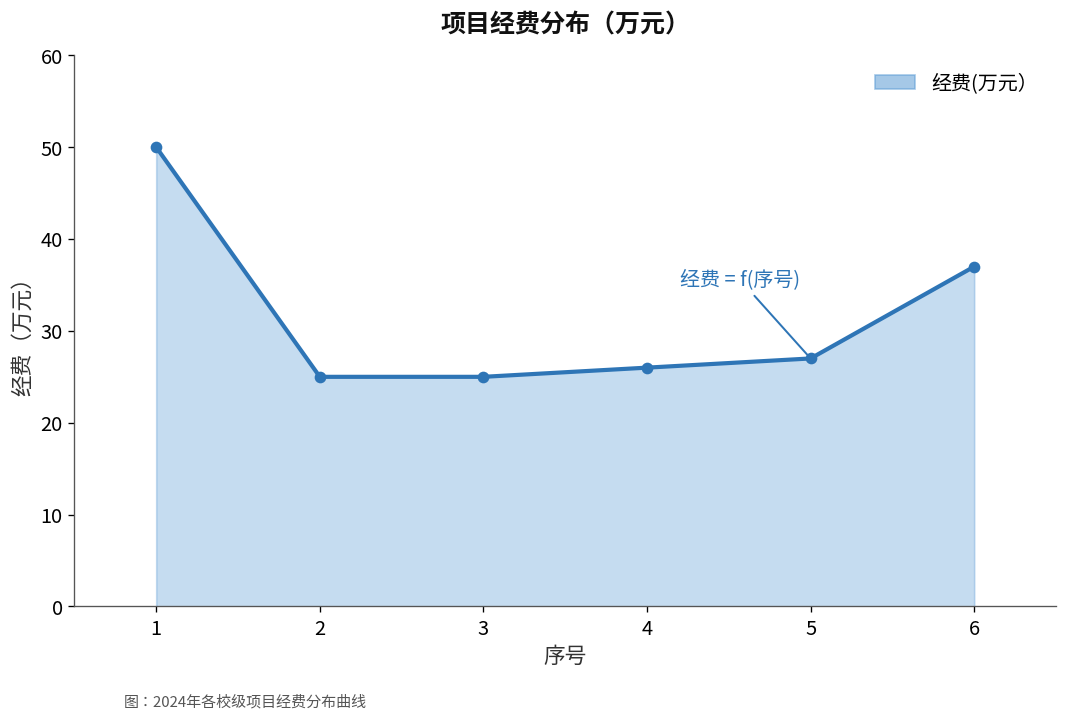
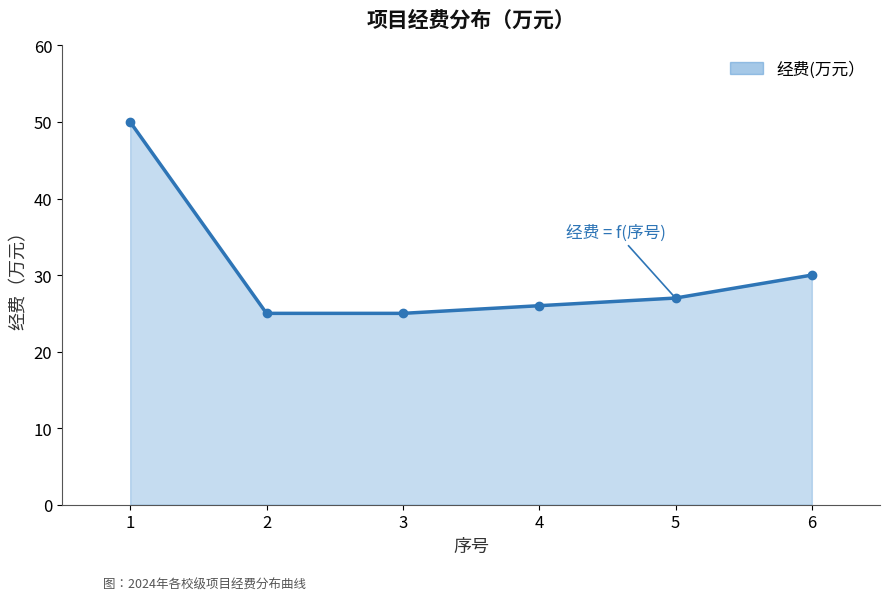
6: 37 -> 30
